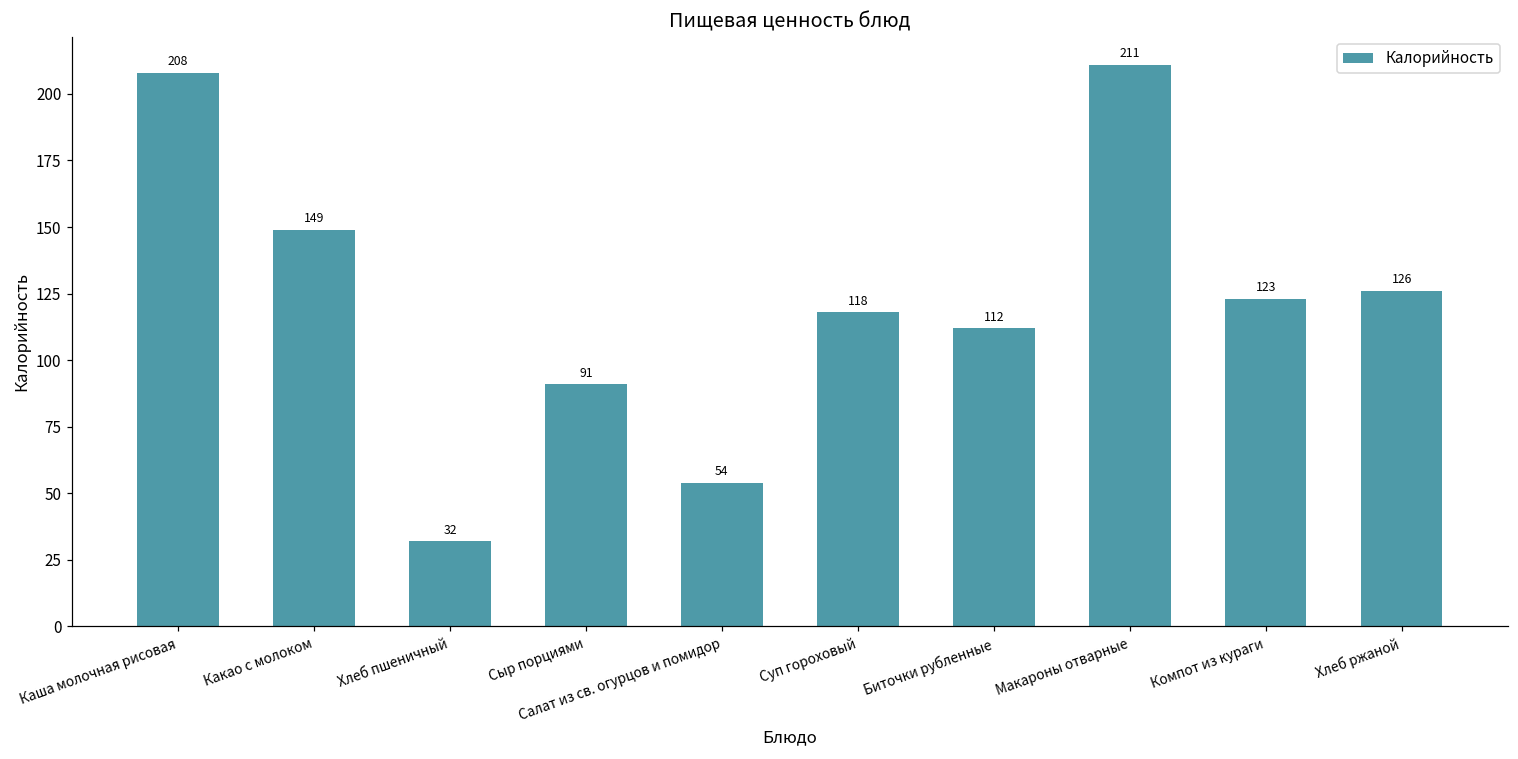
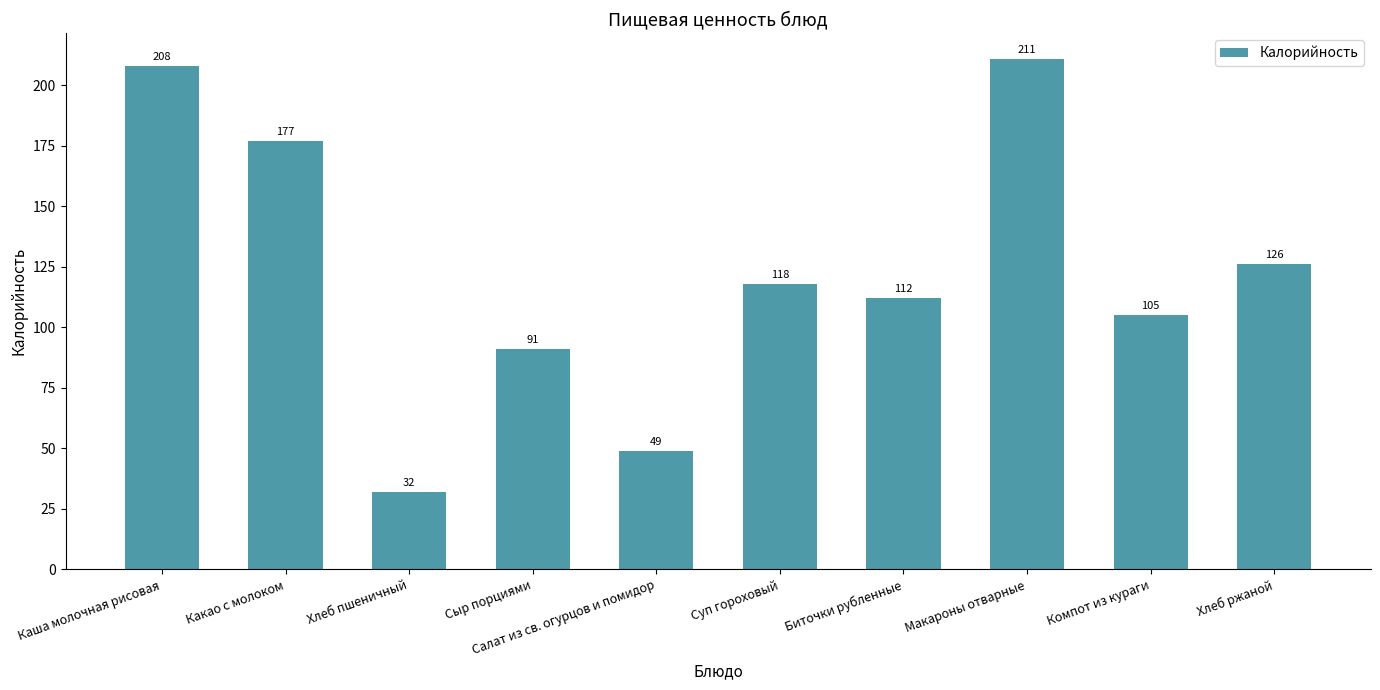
Какао с молоком: 149 -> 177
Салат из св. огурцов и помидор: 54 -> 49
Компот из кураги: 123 -> 105
